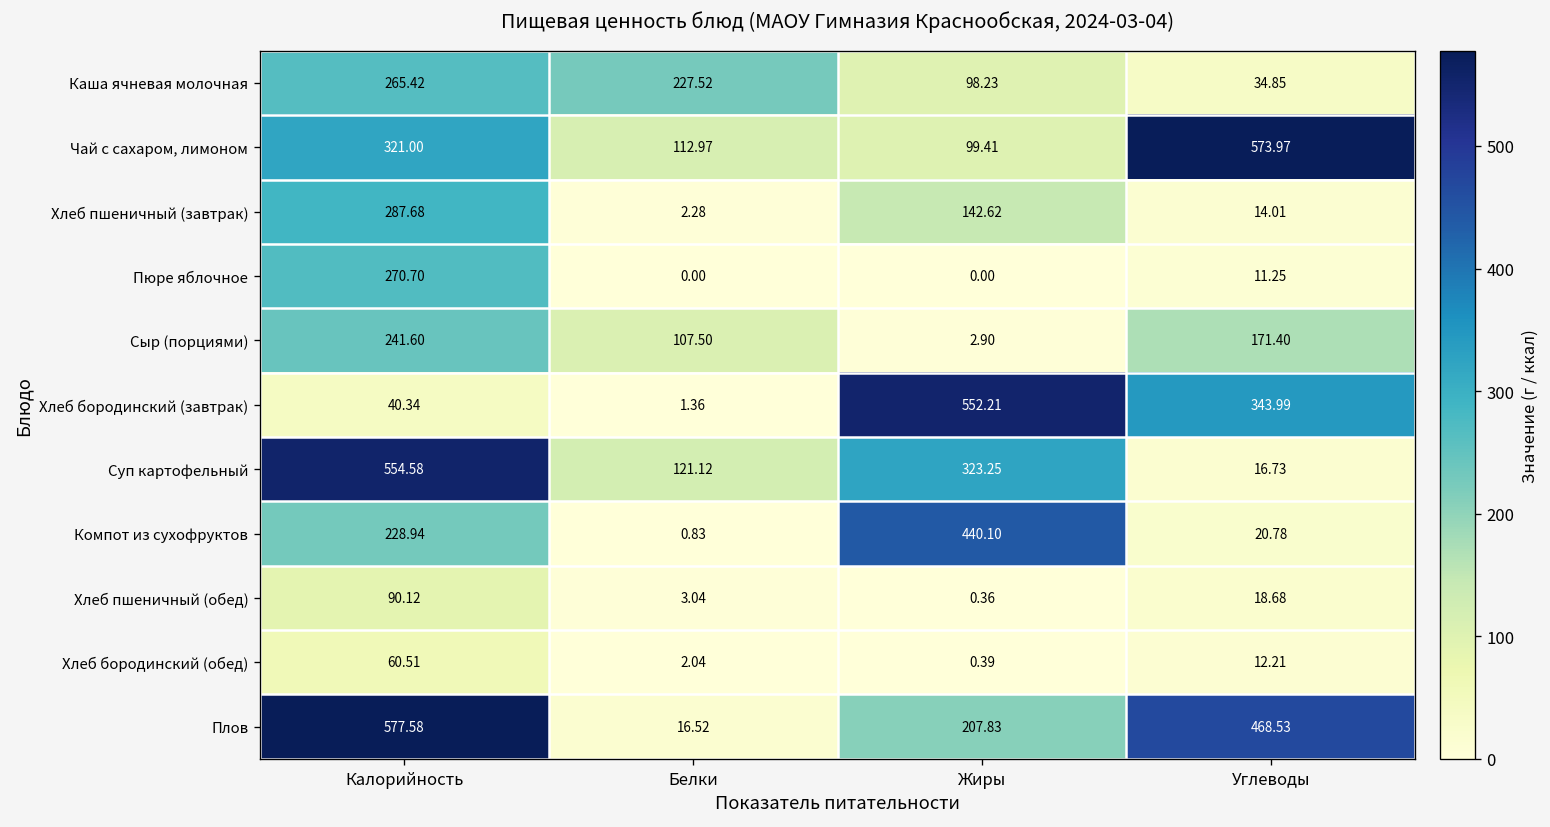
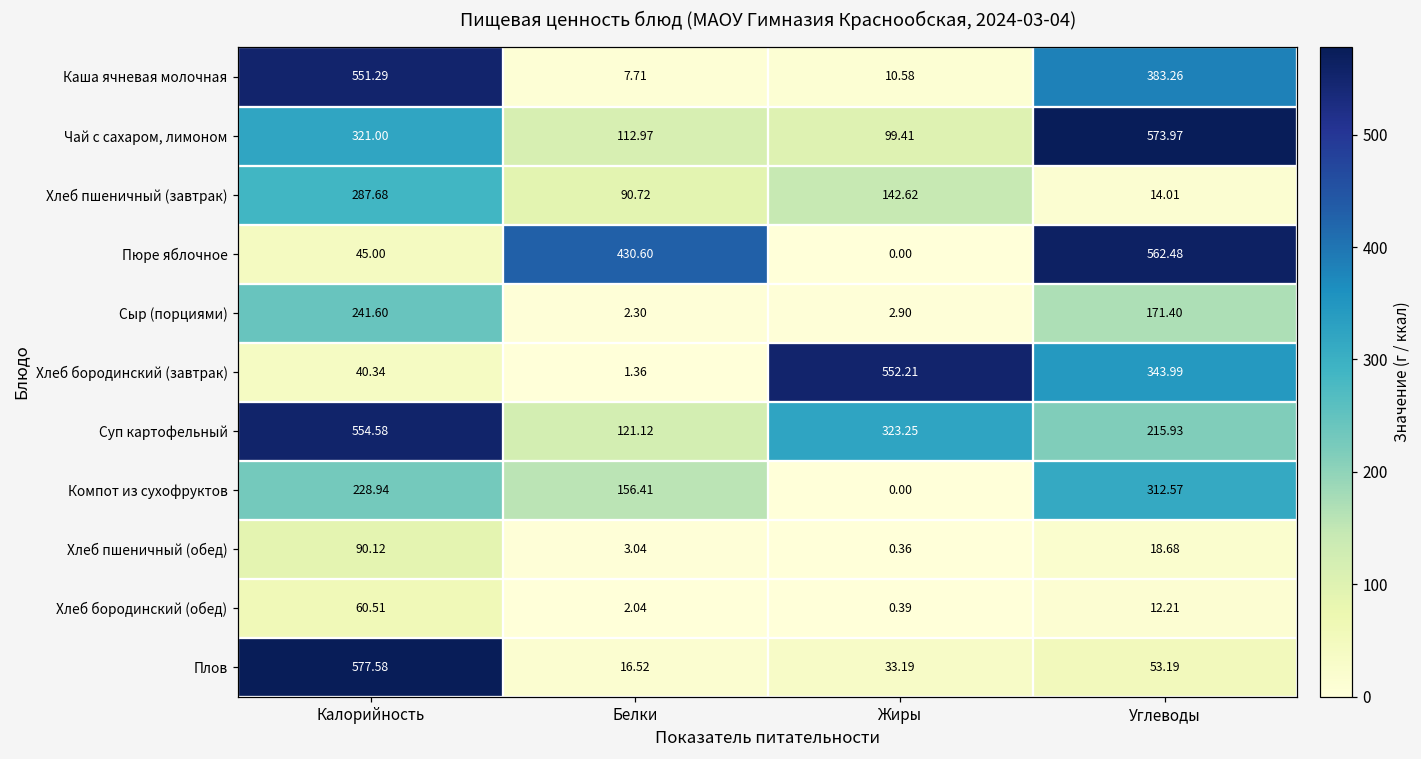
Каша ячневая молочная, Калорийность: 265.42 -> 551.29
Каша ячневая молочная, Белки: 227.52 -> 7.71
Каша ячневая молочная, Жиры: 98.23 -> 10.58
Каша ячневая молочная, Углеводы: 34.85 -> 383.26
Хлеб пшеничный (завтрак), Белки: 2.28 -> 90.72
Пюре яблочное, Калорийность: 270.70 -> 45.00
Пюре яблочное, Белки: 0.00 -> 430.60
Пюре яблочное, Углеводы: 11.25 -> 562.48
Сыр (порциями), Белки: 107.50 -> 2.30
Суп картофельный, Углеводы: 16.73 -> 215.93
Компот из сухофруктов, Белки: 0.83 -> 156.41
Компот из сухофруктов, Жиры: 440.10 -> 0.00
Компот из сухофруктов, Углеводы: 20.78 -> 312.57
Плов, Жиры: 207.83 -> 33.19
Плов, Углеводы: 468.53 -> 53.19
